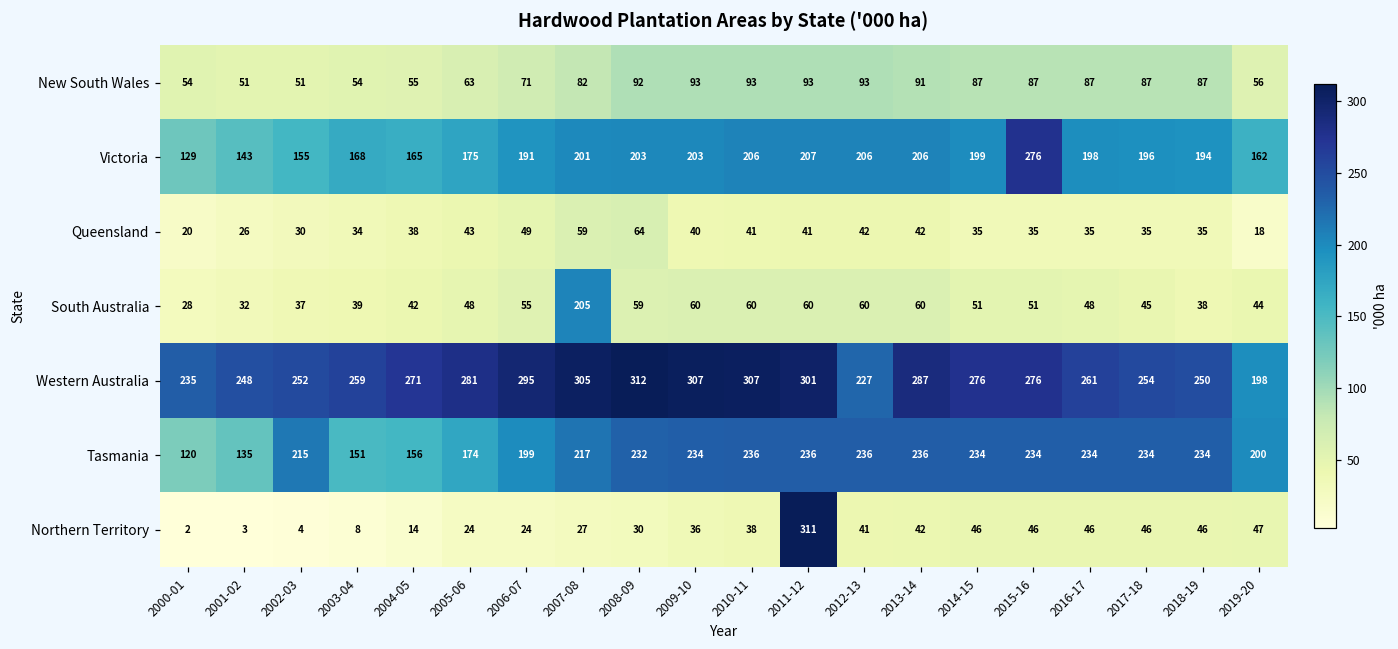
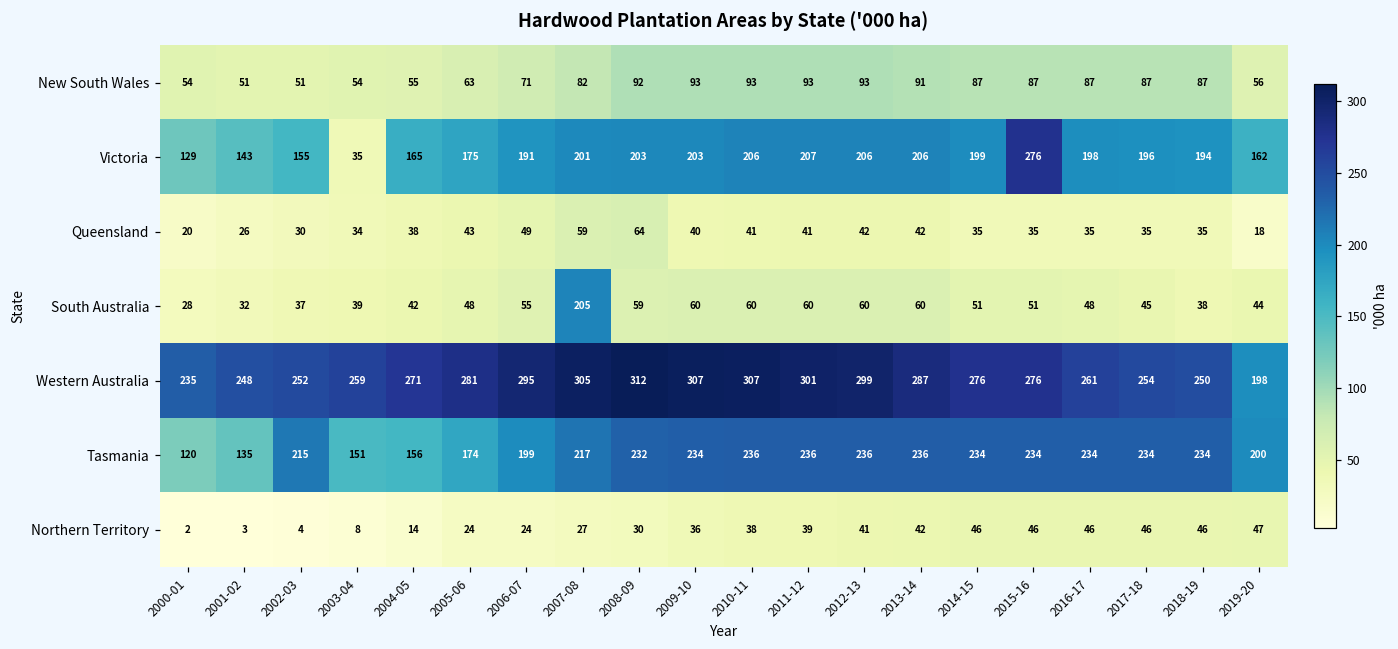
Victoria, 2003-04: 168 -> 35
Western Australia, 2012-13: 227 -> 299
Northern Territory, 2011-12: 311 -> 39
